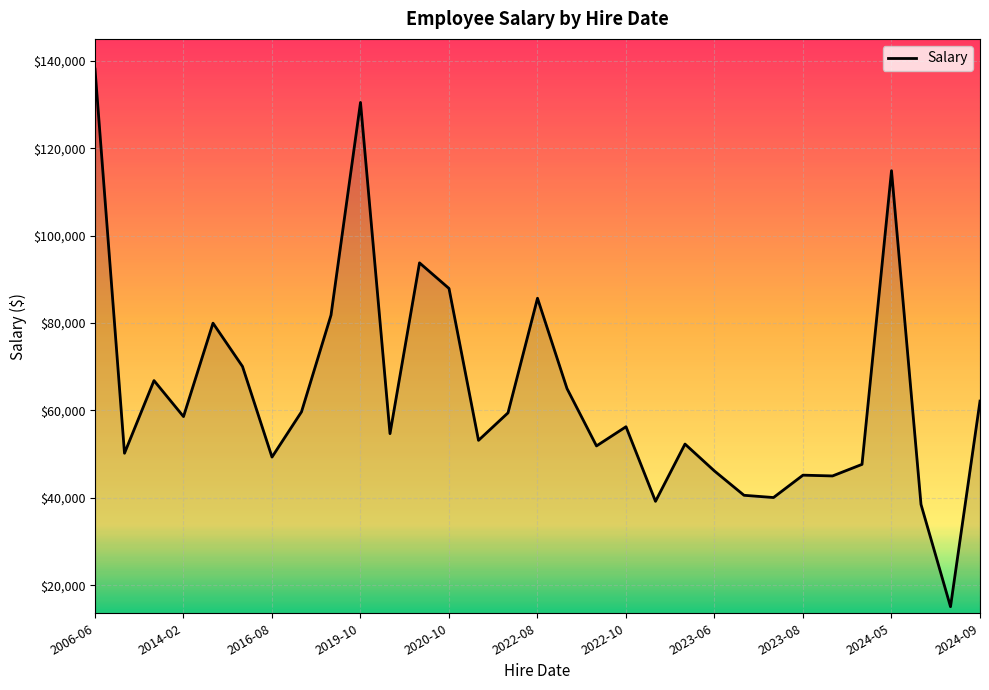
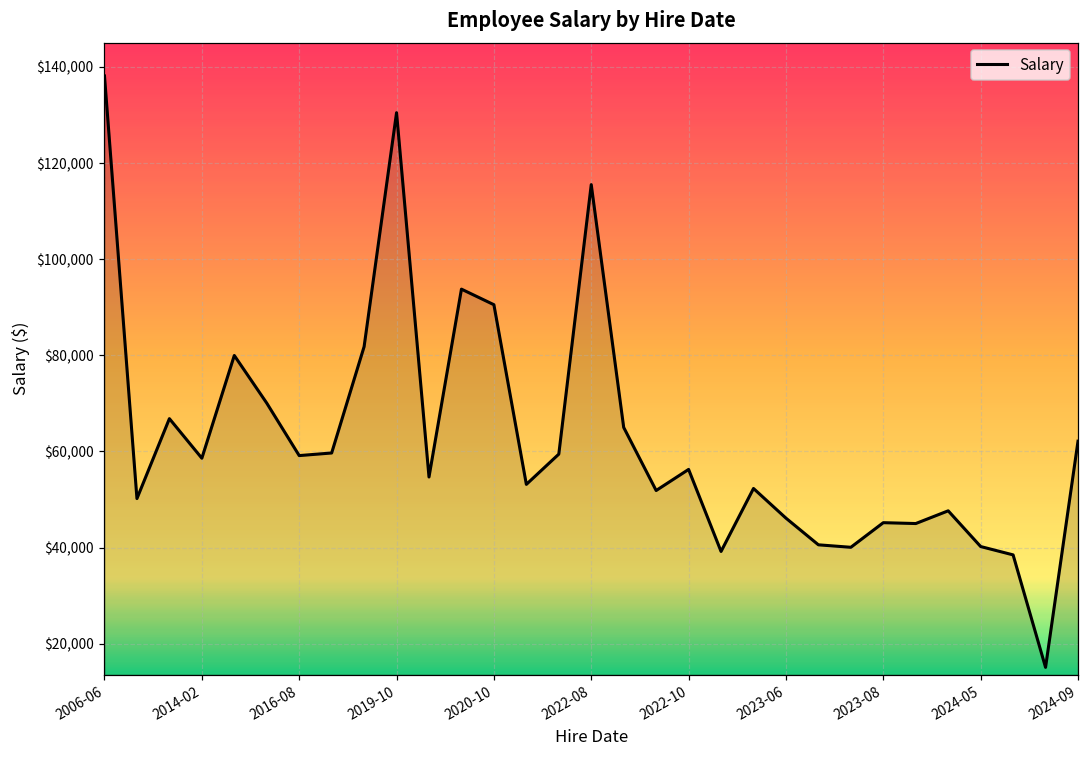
2016-08: $49,000 -> $59,000
2020-10: $88,000 -> $91,000
2022-08: $86,000 -> $116,000
2024-05: $115,000 -> $40,000
